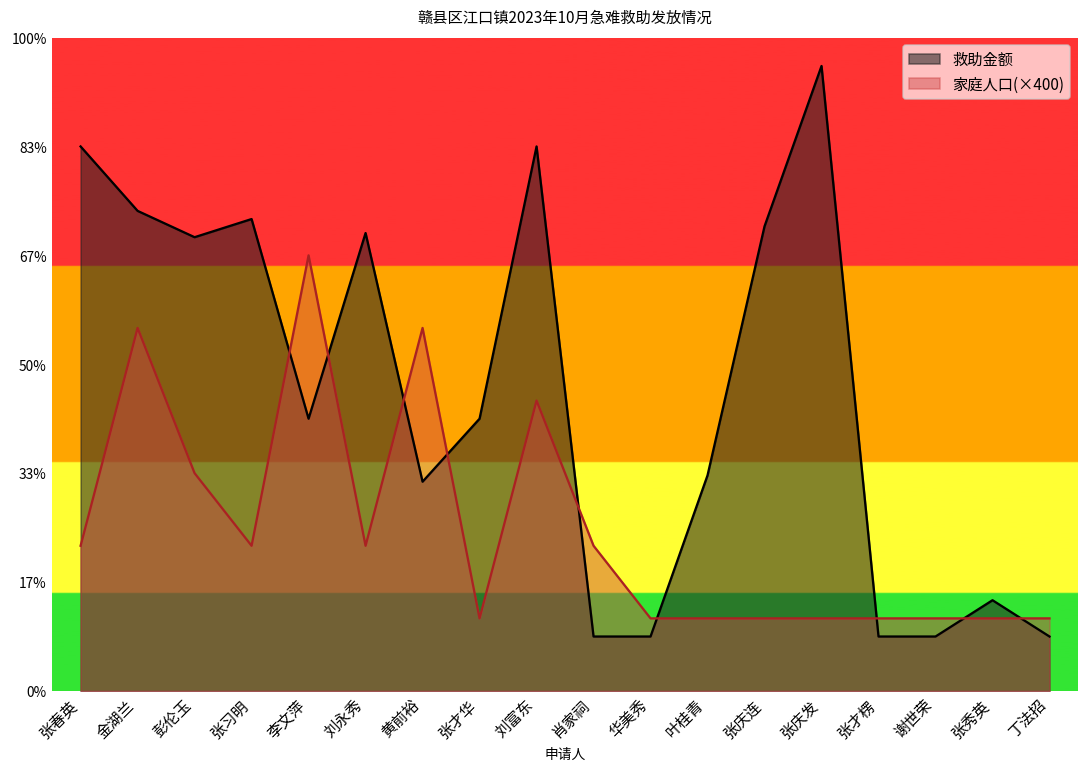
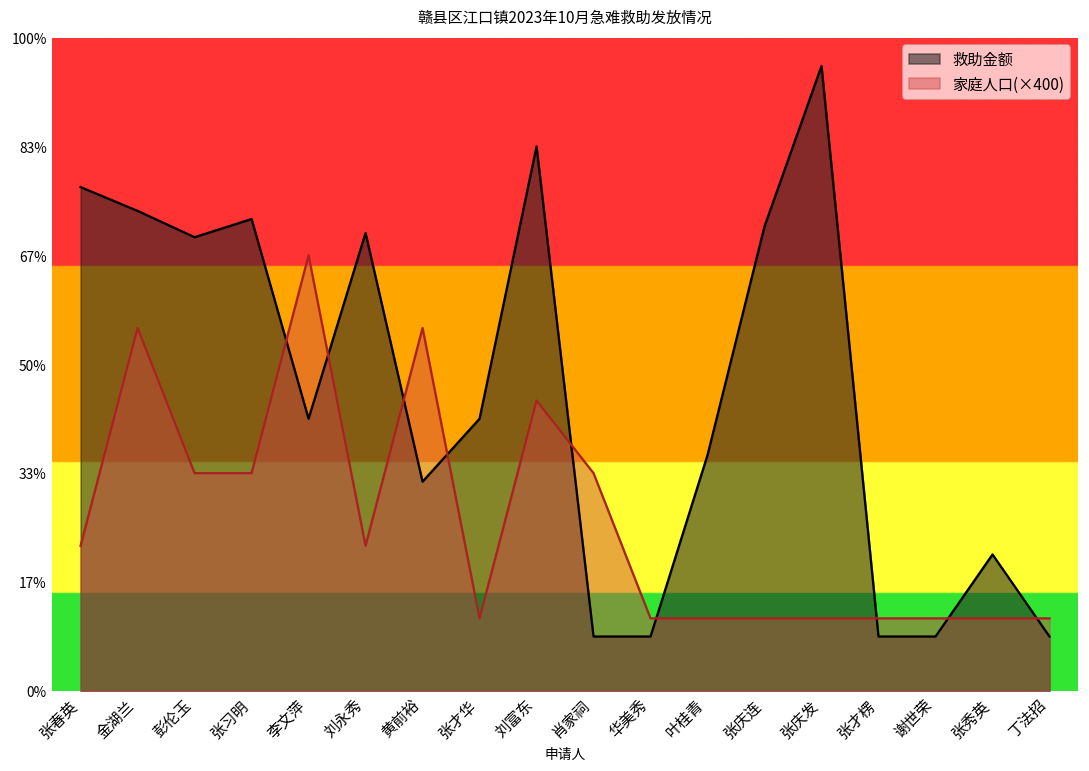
救助金额, 张春英: 83% -> 77%
家庭人口(×400), 张习明: 22% -> 33%
家庭人口(×400), 肖家祠: 22% -> 33%
救助金额, 叶桂青: 33% -> 36%
救助金额, 张秀英: 14% -> 21%
